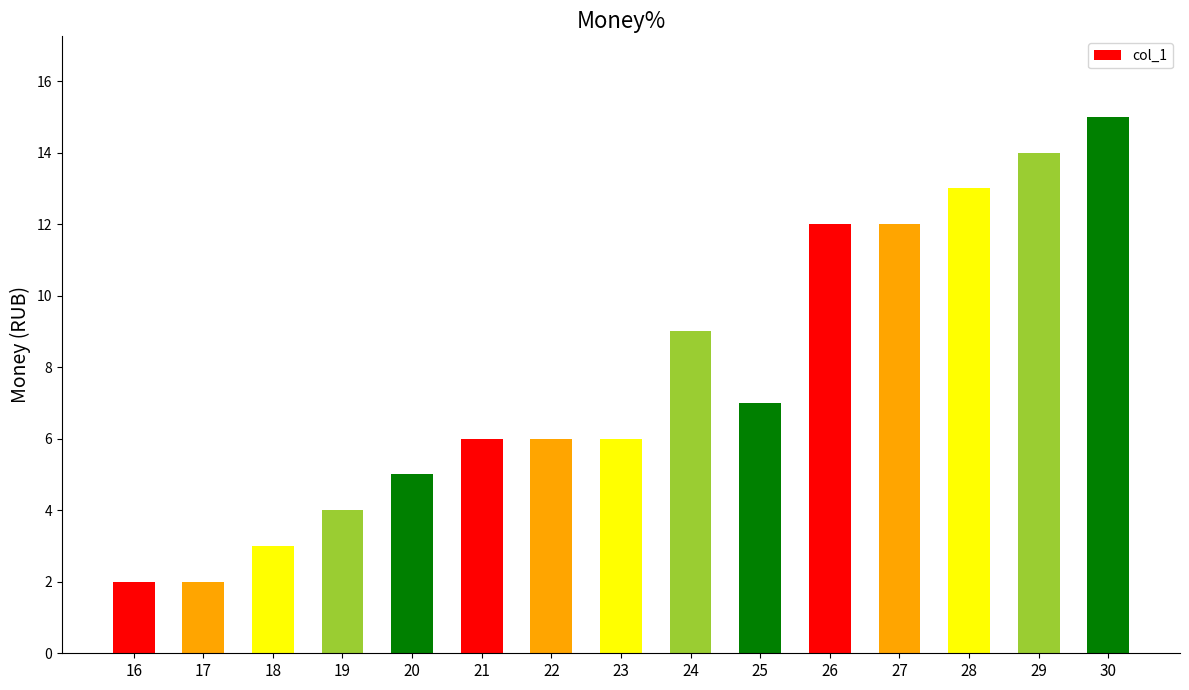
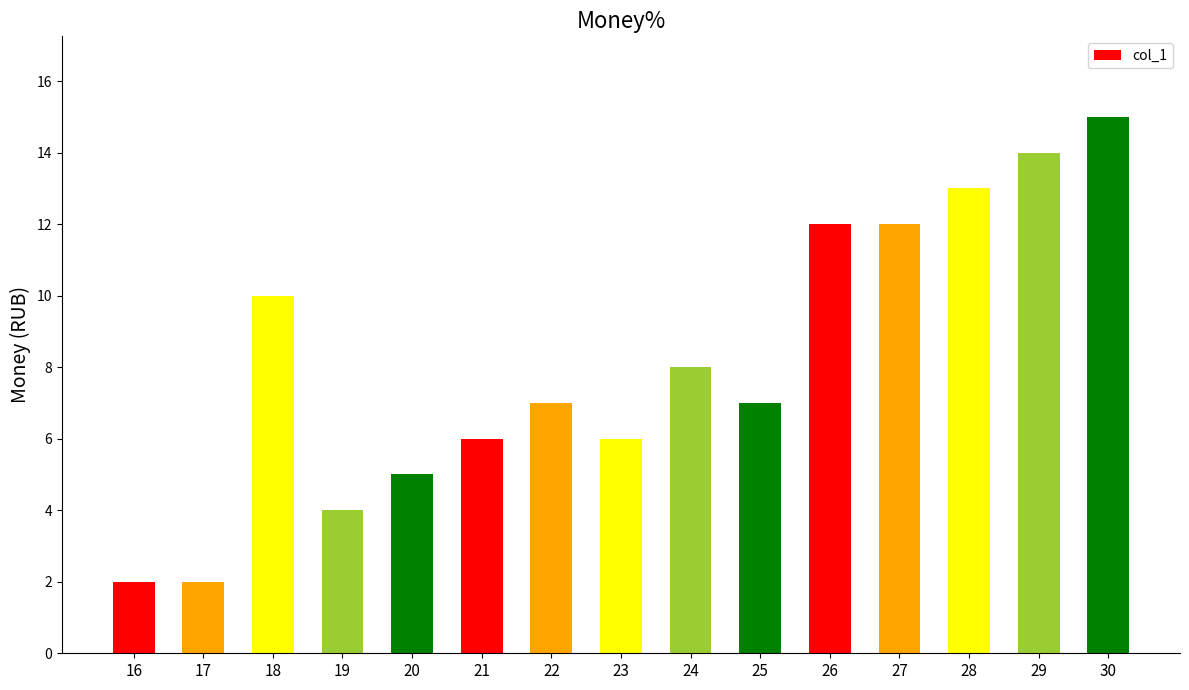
18: 3 -> 10
22: 6 -> 7
24: 9 -> 8
